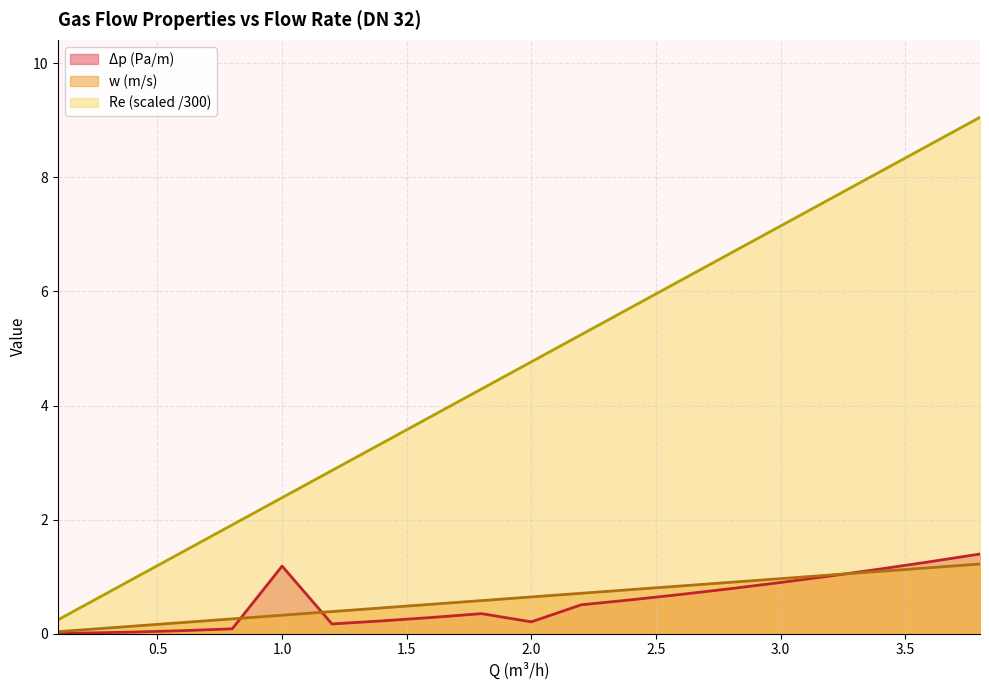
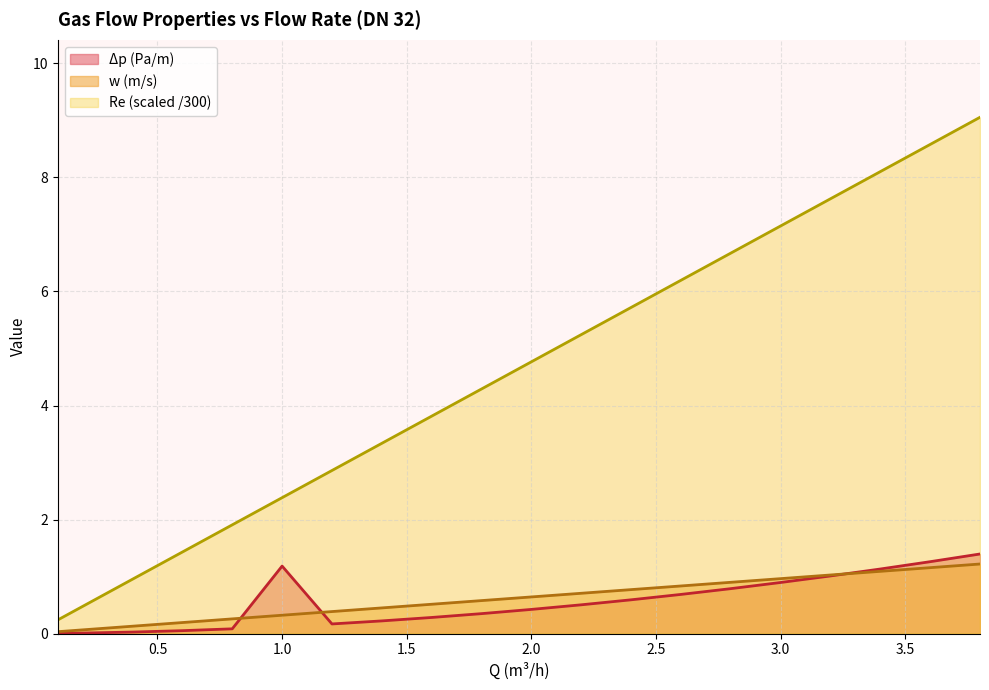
Δp (Pa/m), 2.0: 0.2 -> 0.4
